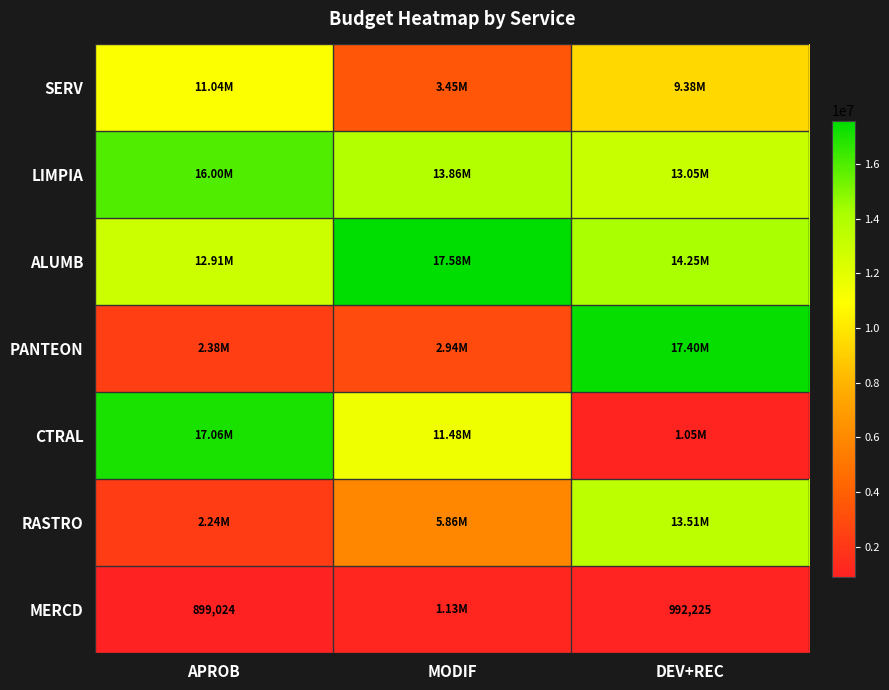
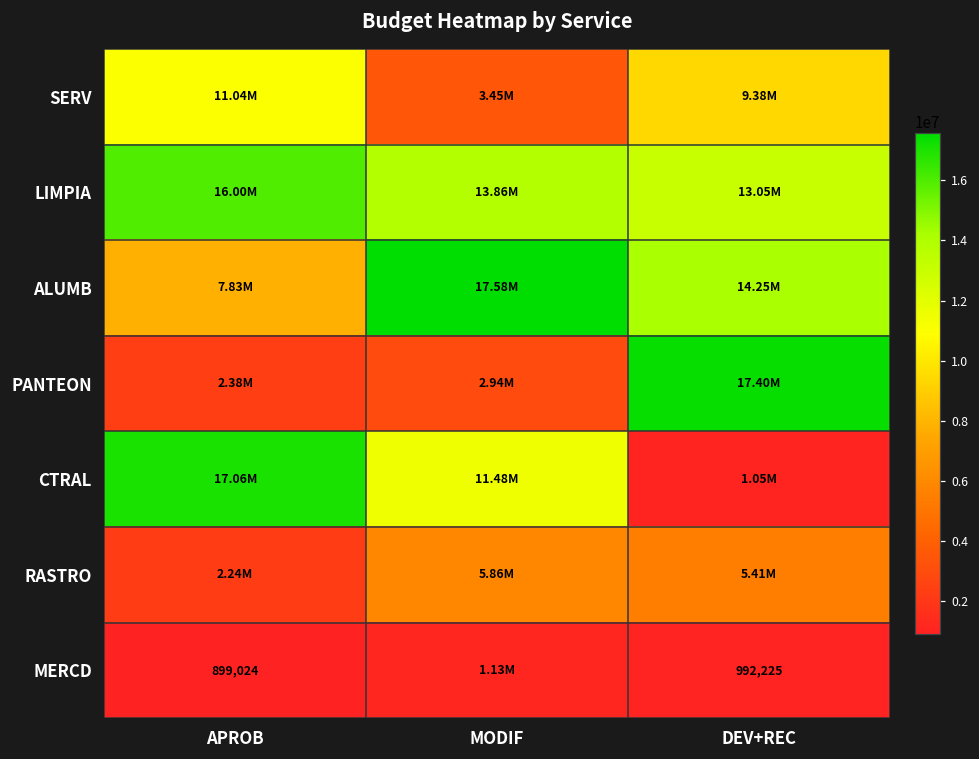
ALUMB, APROB: 12.91M -> 7.83M
RASTRO, DEV+REC: 13.51M -> 5.41M
